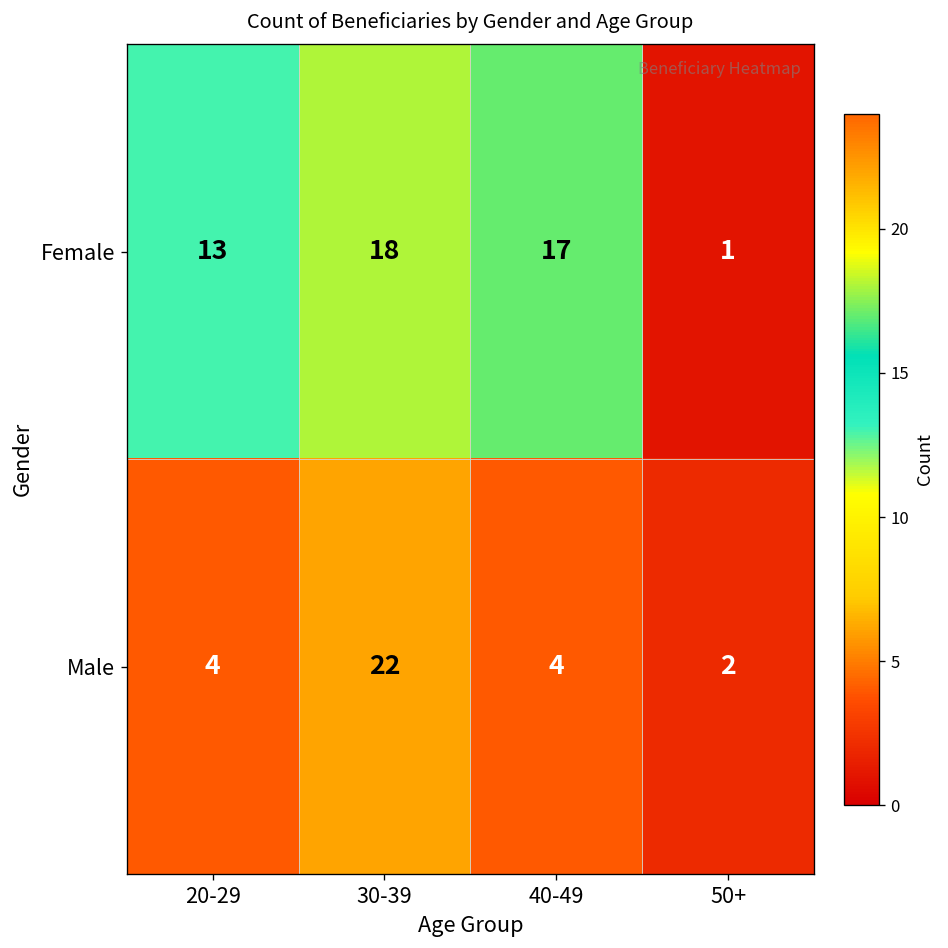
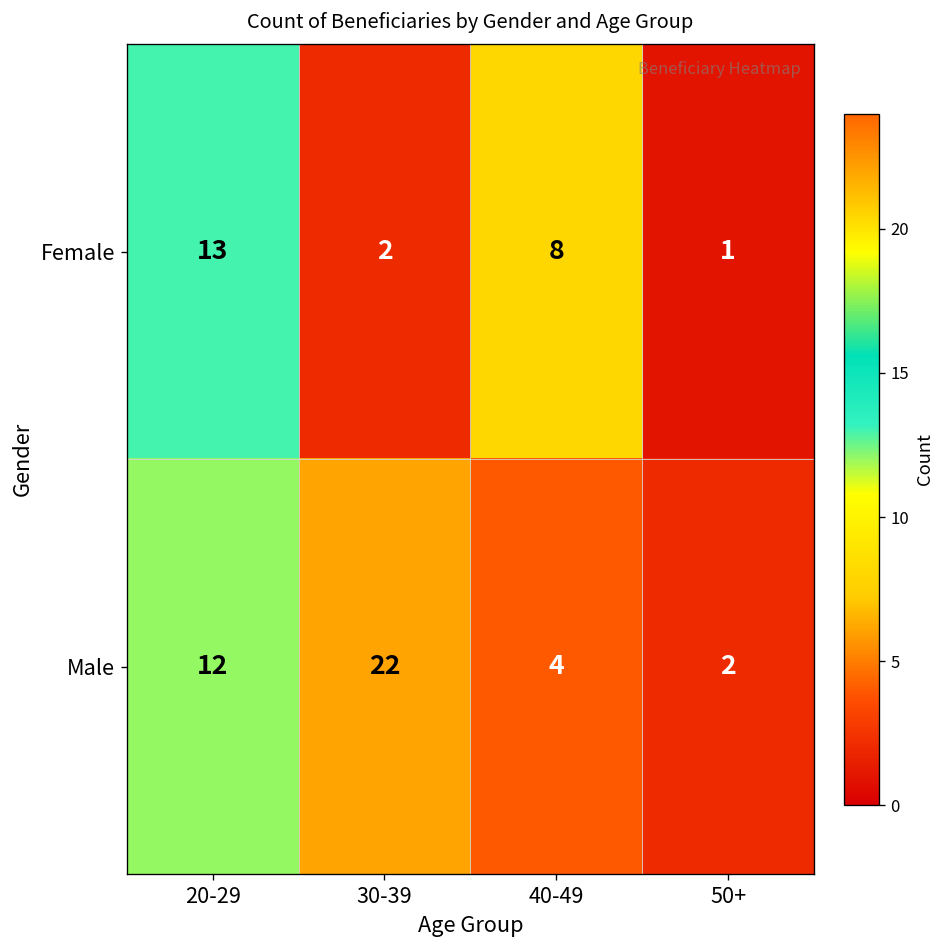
Female, 30-39: 18 -> 2
Female, 40-49: 17 -> 8
Male, 20-29: 4 -> 12
